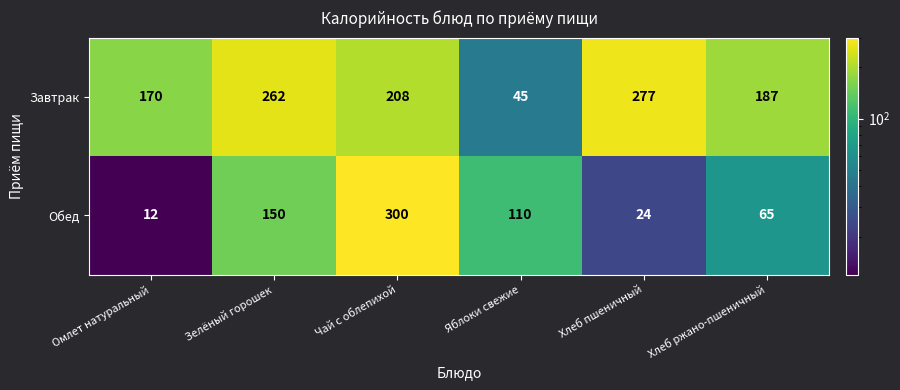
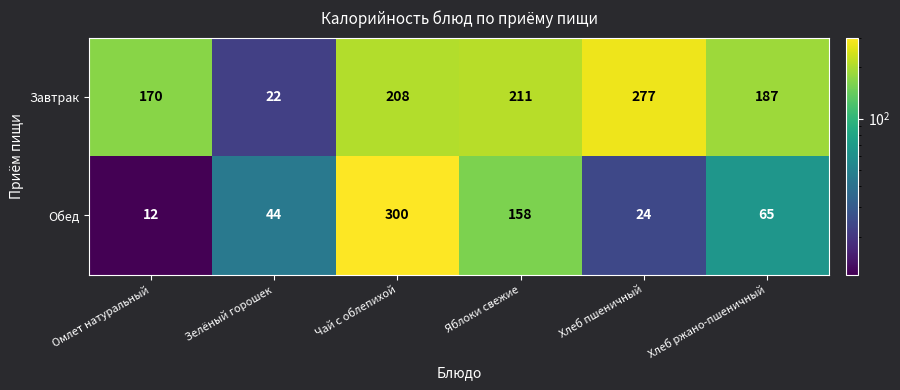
Завтрак, Зелёный горошек: 262 -> 22
Завтрак, Яблоки свежие: 45 -> 211
Обед, Зелёный горошек: 150 -> 44
Обед, Яблоки свежие: 110 -> 158
